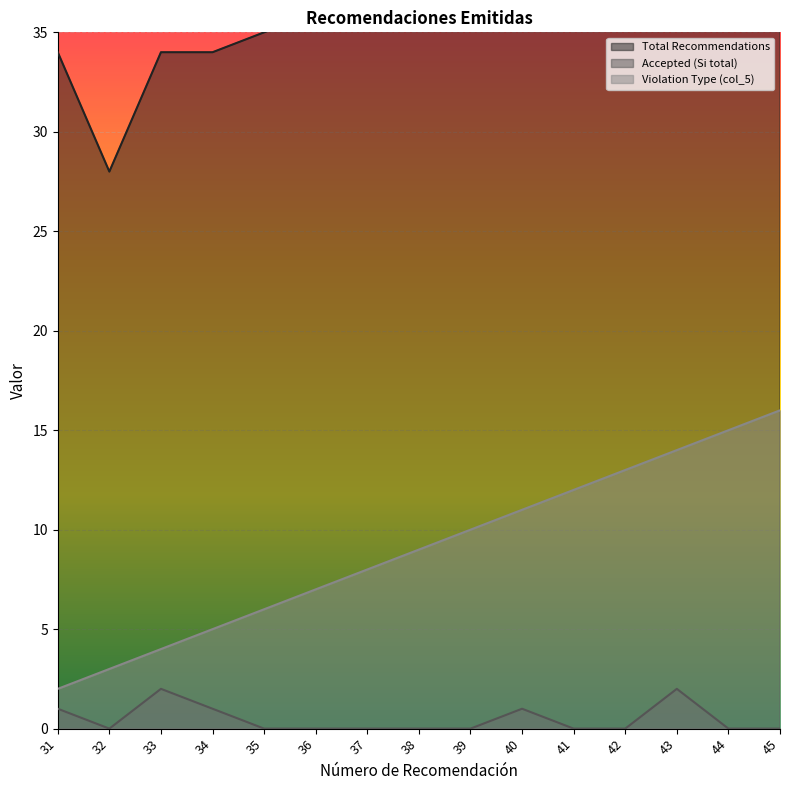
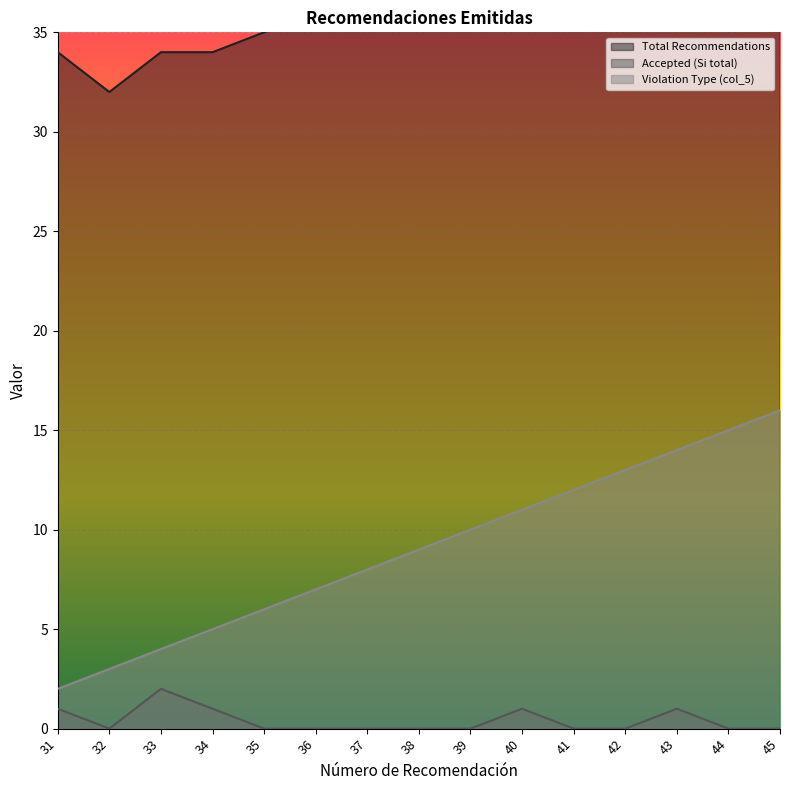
Total Recommendations, 32: 28 -> 32
Accepted (Si total), 43: 2 -> 1
